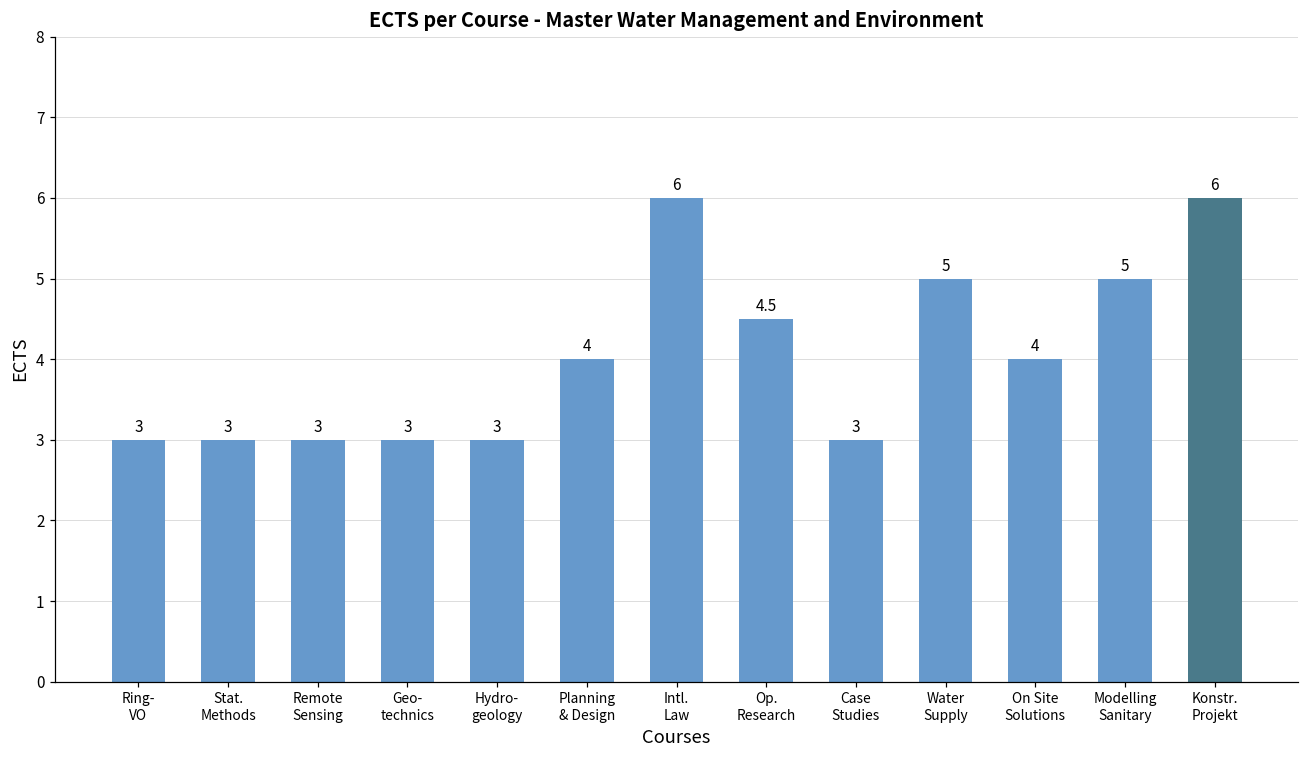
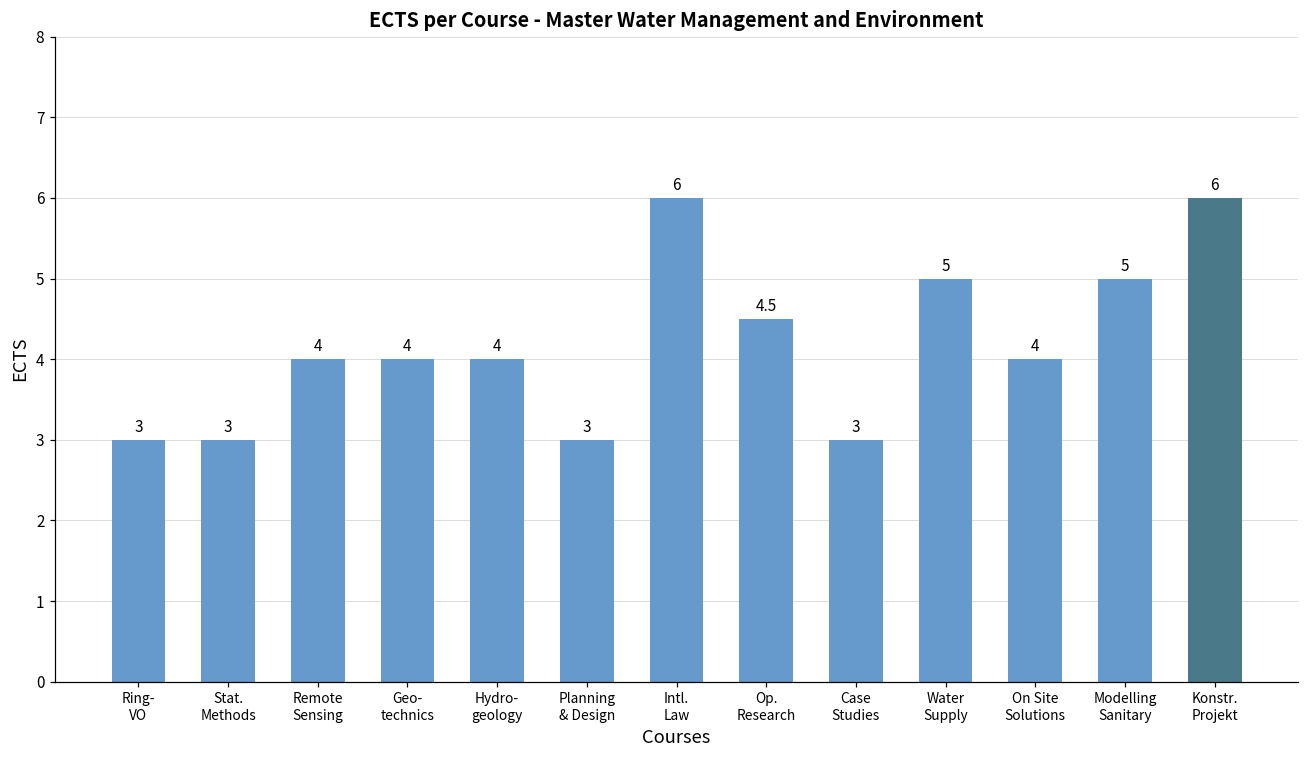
Remote Sensing: 3 -> 4
Geo- technics: 3 -> 4
Hydro- geology: 3 -> 4
Planning & Design: 4 -> 3
